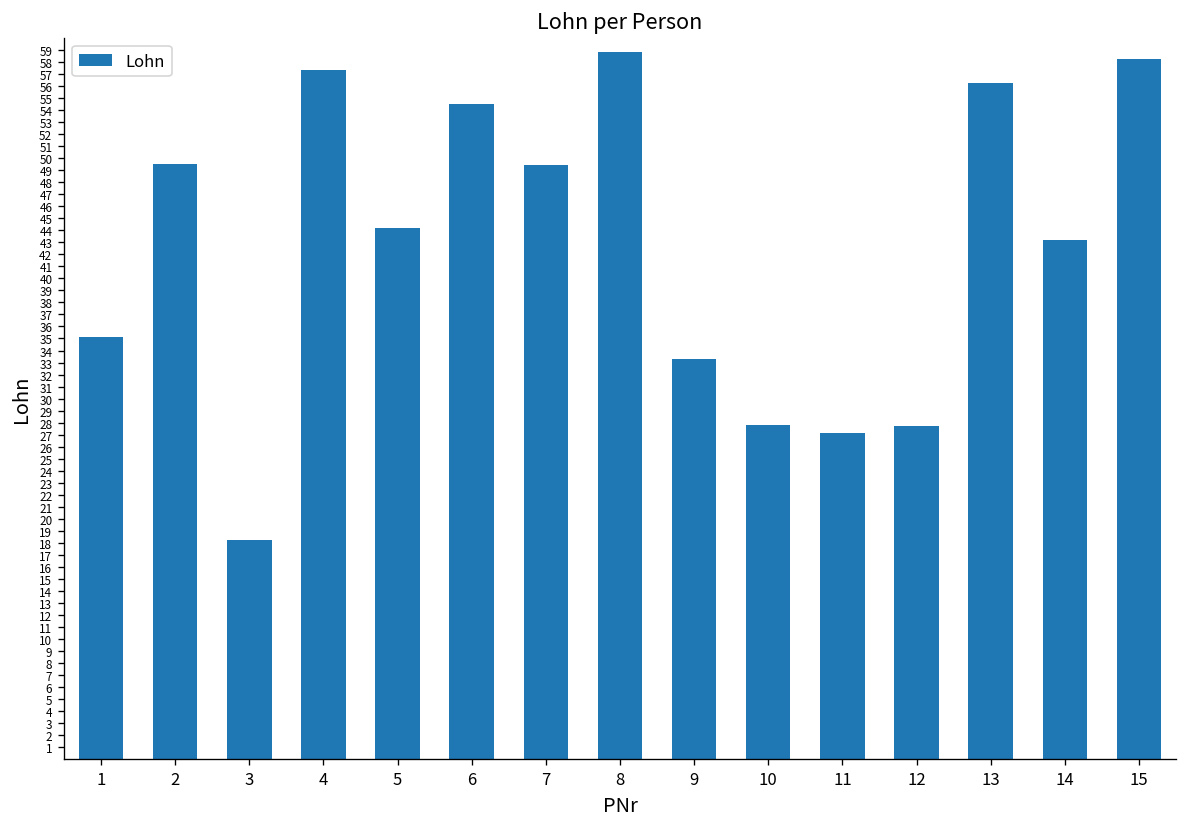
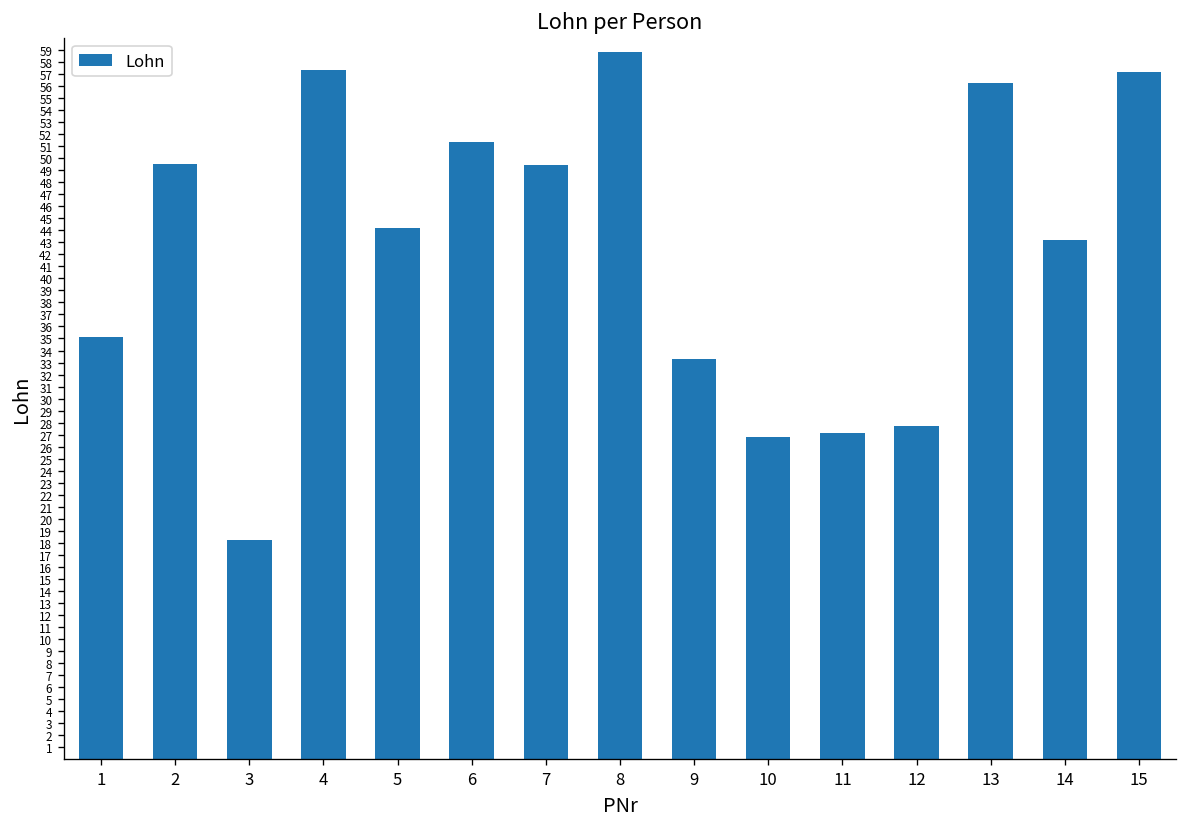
6: 54.5 -> 51.3
10: 27.8 -> 26.9
15: 58.2 -> 57.2
